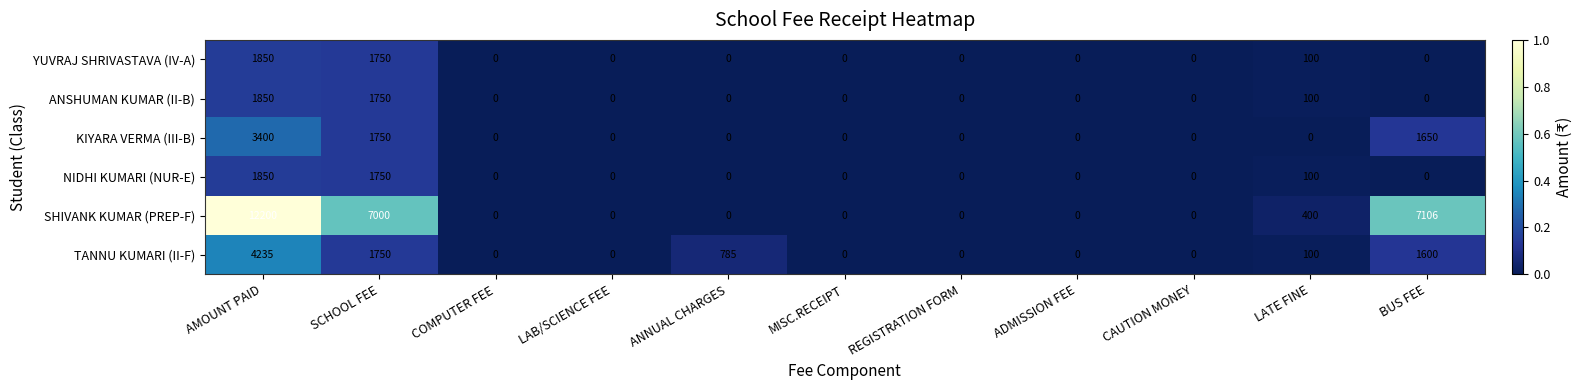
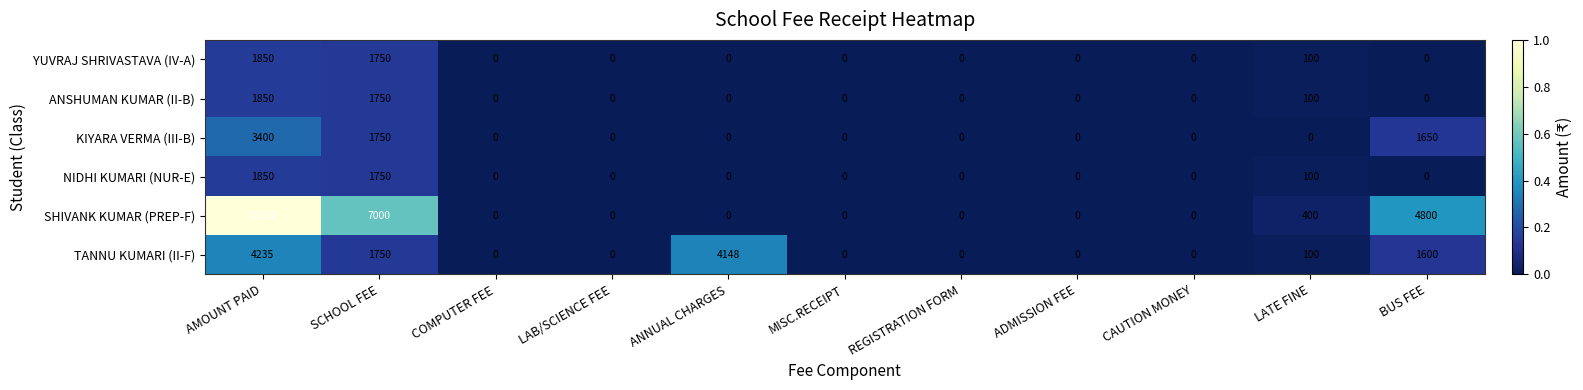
SHIVANK KUMAR (PREP-F), BUS FEE: 7106 -> 4800
TANNU KUMARI (II-F), ANNUAL CHARGES: 785 -> 4148
